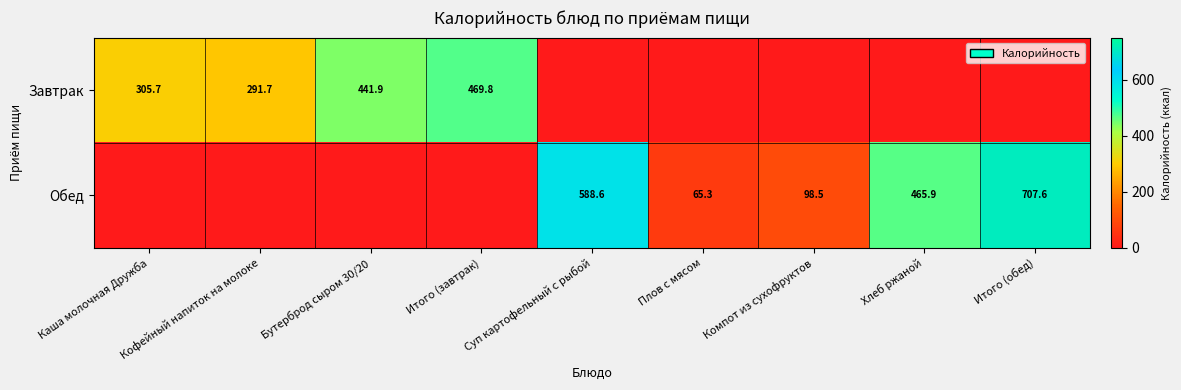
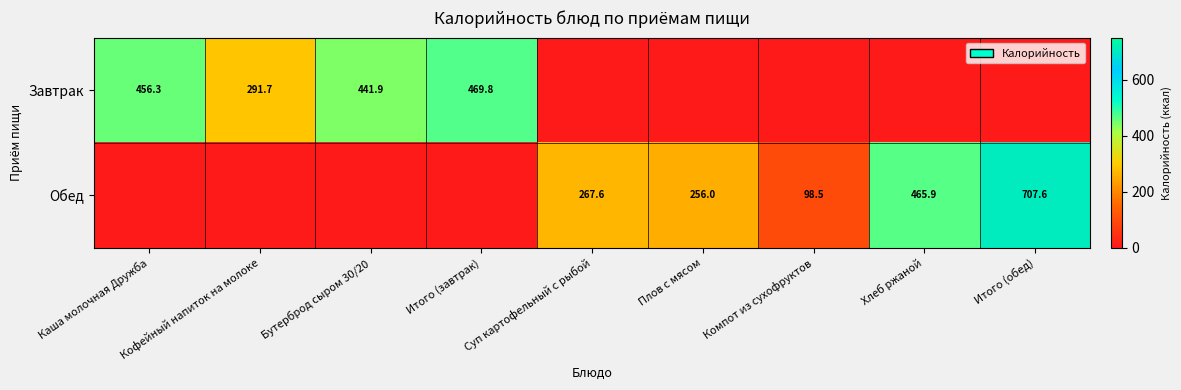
Завтрак, Каша молочная Дружба: 305.7 -> 456.3
Обед, Суп картофельный с рыбой: 588.6 -> 267.6
Обед, Плов с мясом: 65.3 -> 256.0
